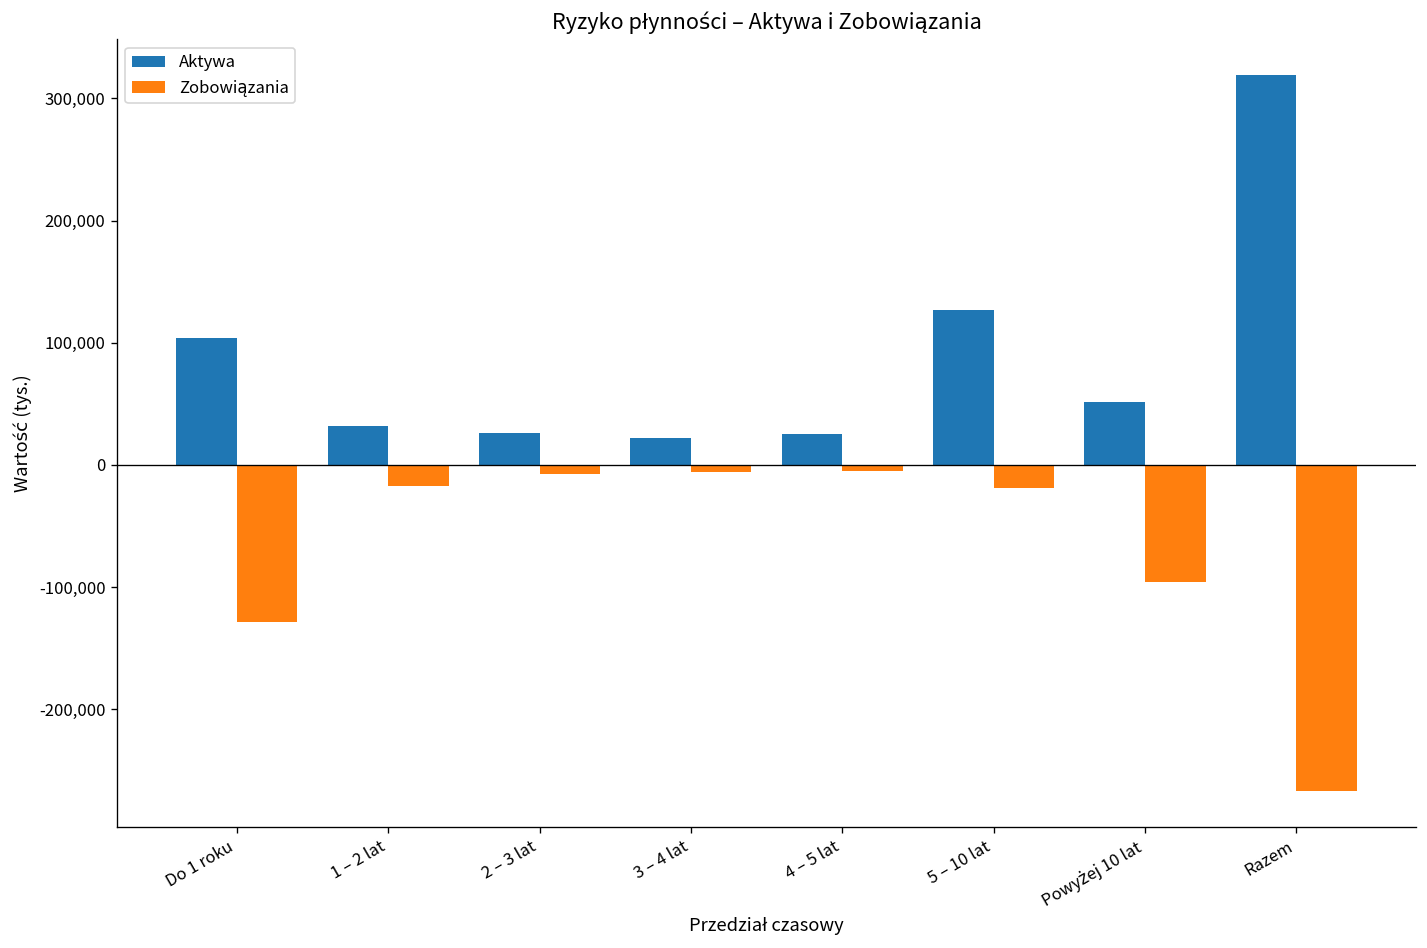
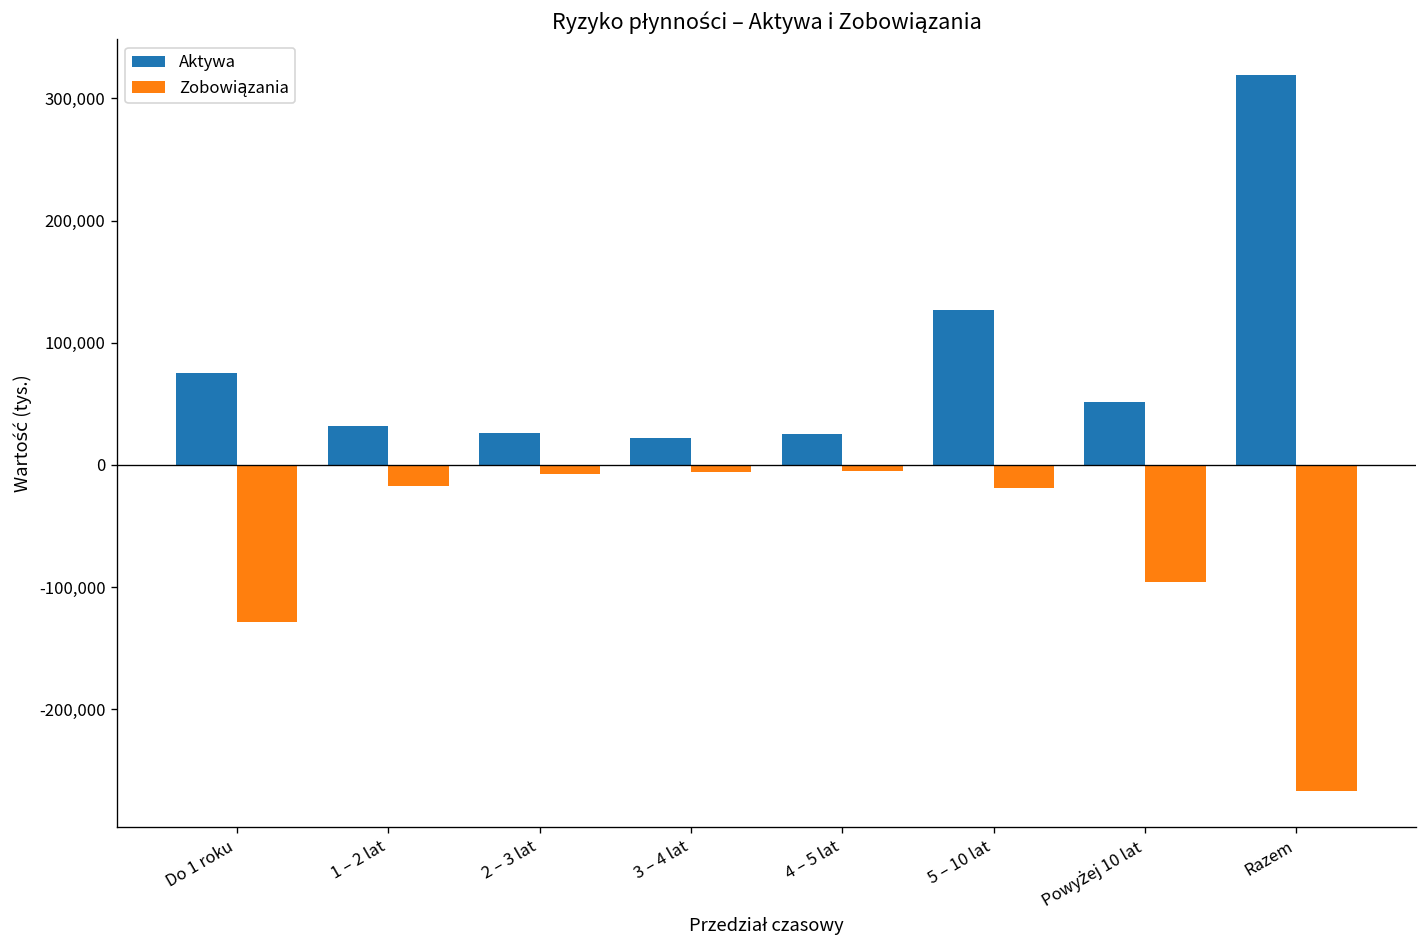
Aktywa, Do 1 roku: 104,000 -> 75,000
